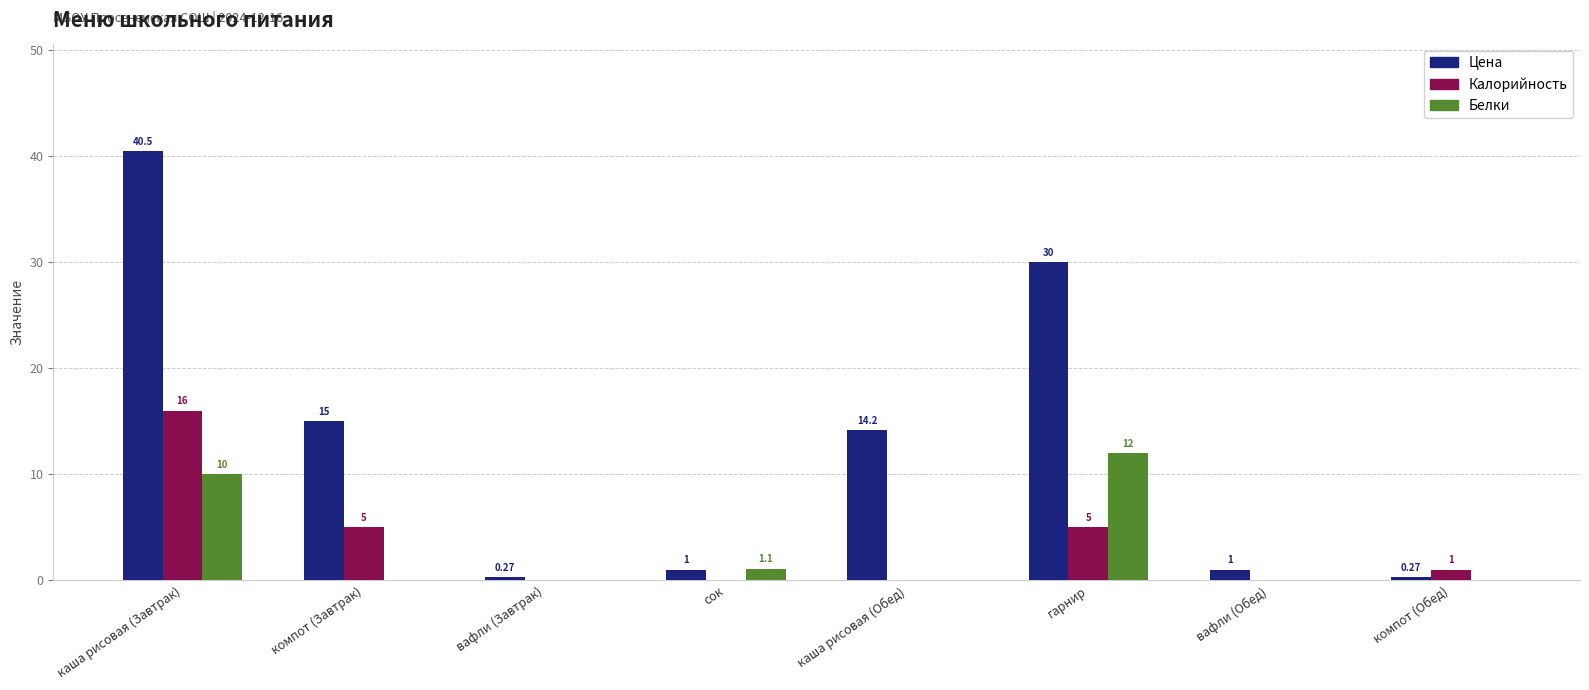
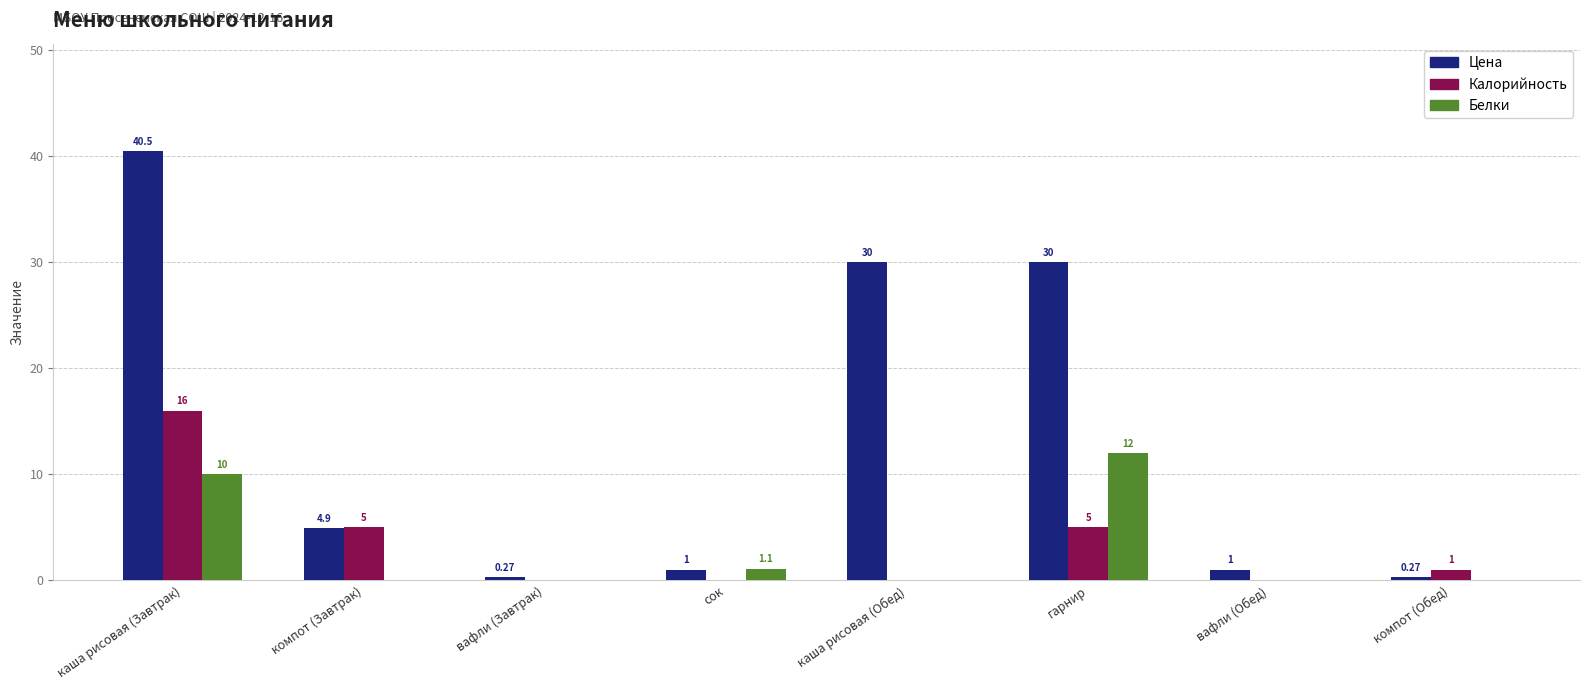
Цена, компот (Завтрак): 15 -> 4.9
Цена, каша рисовая (Обед): 14.2 -> 30
